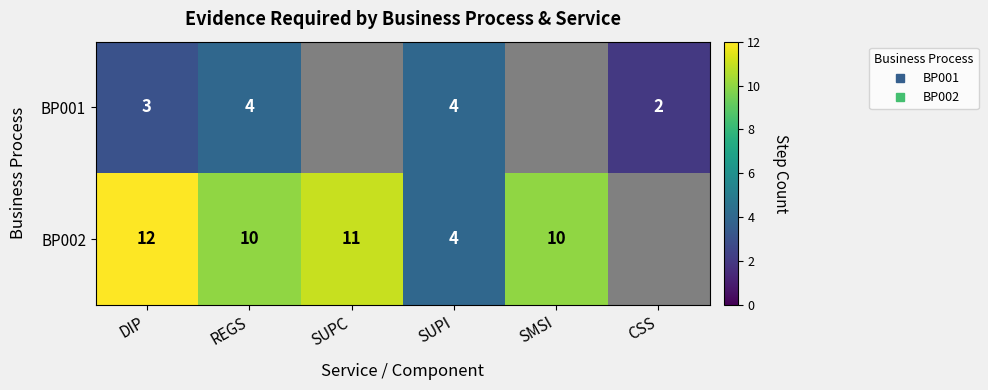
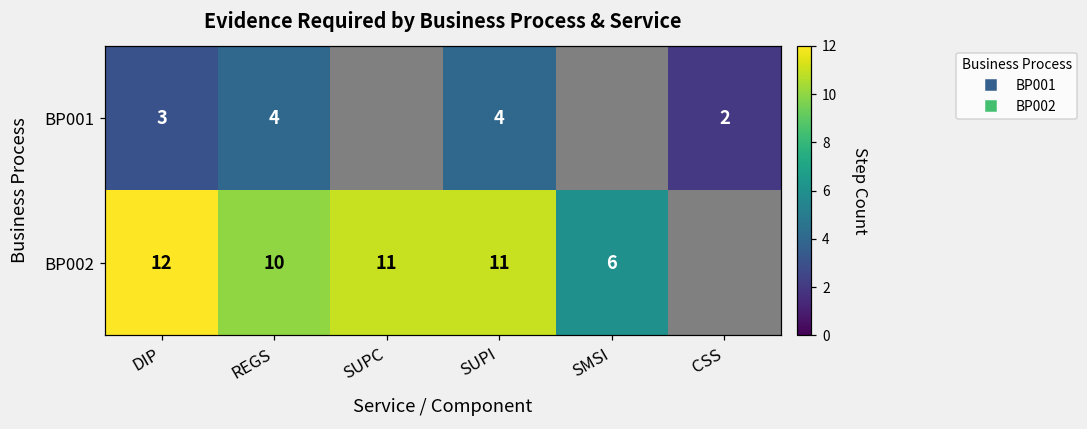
BP002, SUPI: 4 -> 11
BP002, SMSI: 10 -> 6
